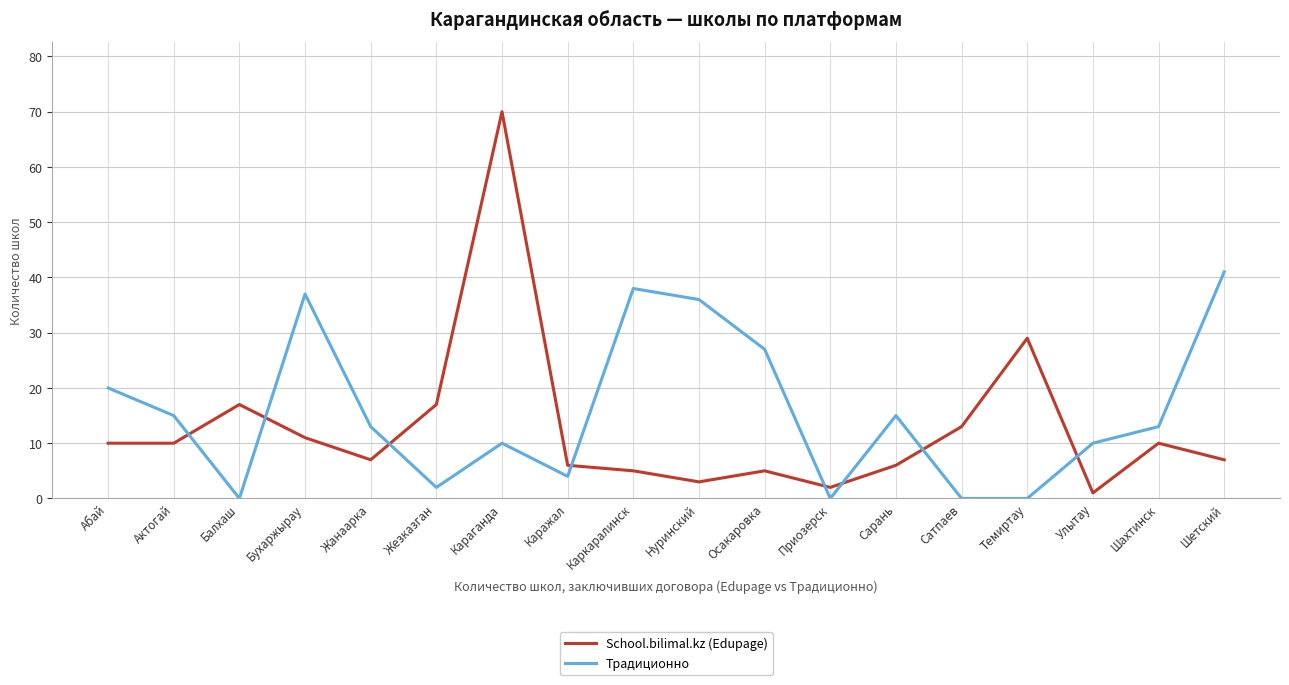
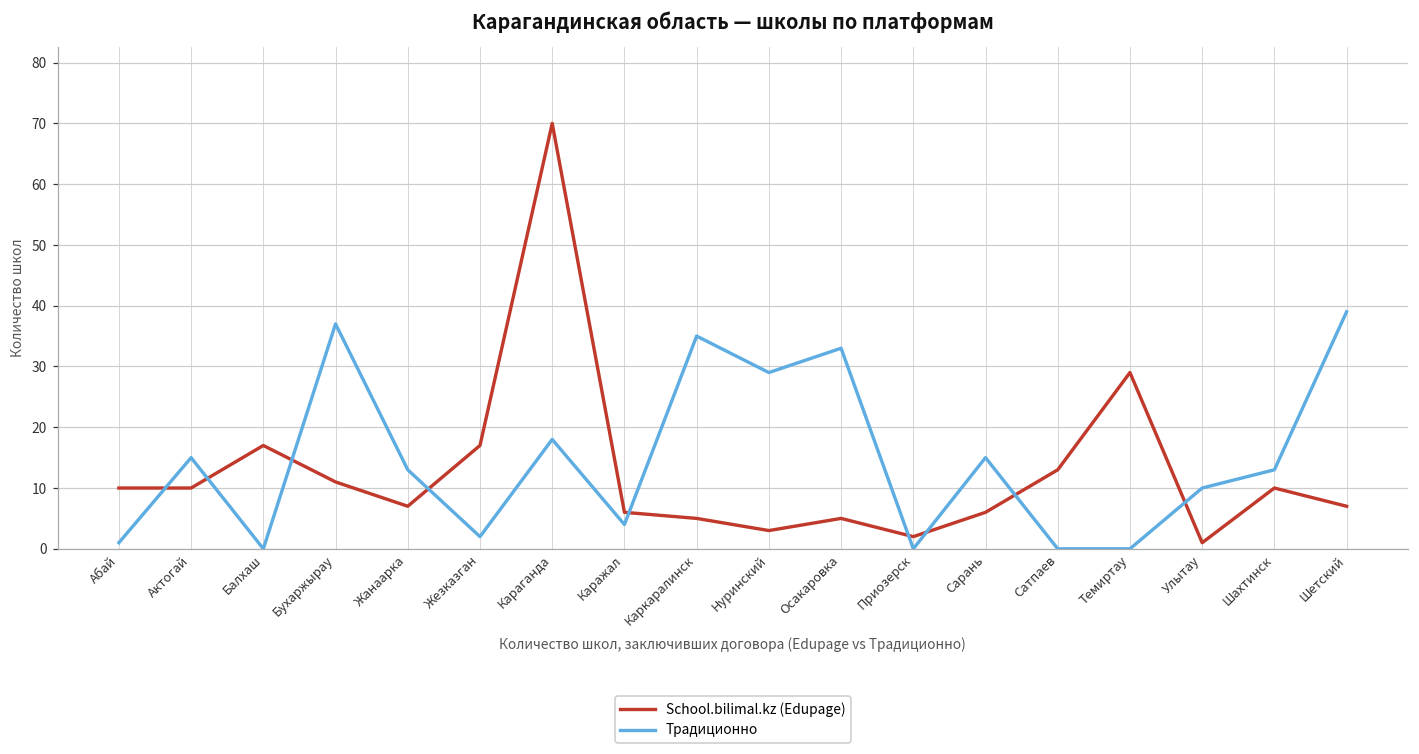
Традиционно, Абай: 20 -> 1
Традиционно, Караганда: 10 -> 18
Традиционно, Каркаралинск: 38 -> 35
Традиционно, Нуринский: 36 -> 29
Традиционно, Осакаровка: 27 -> 33
Традиционно, Шетский: 41 -> 39
